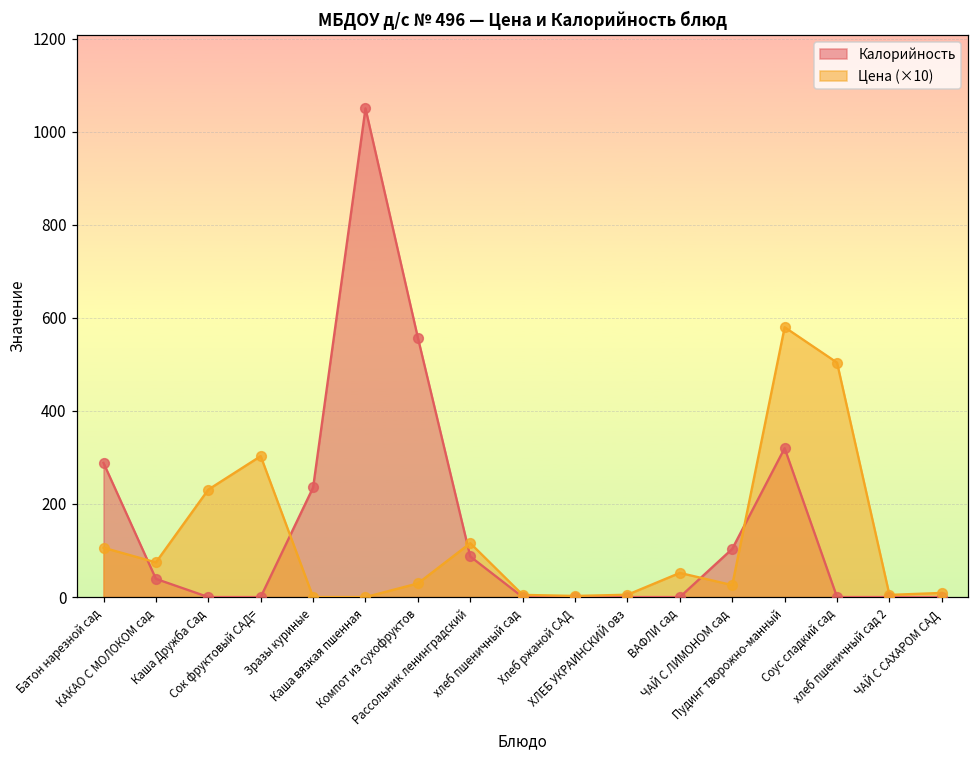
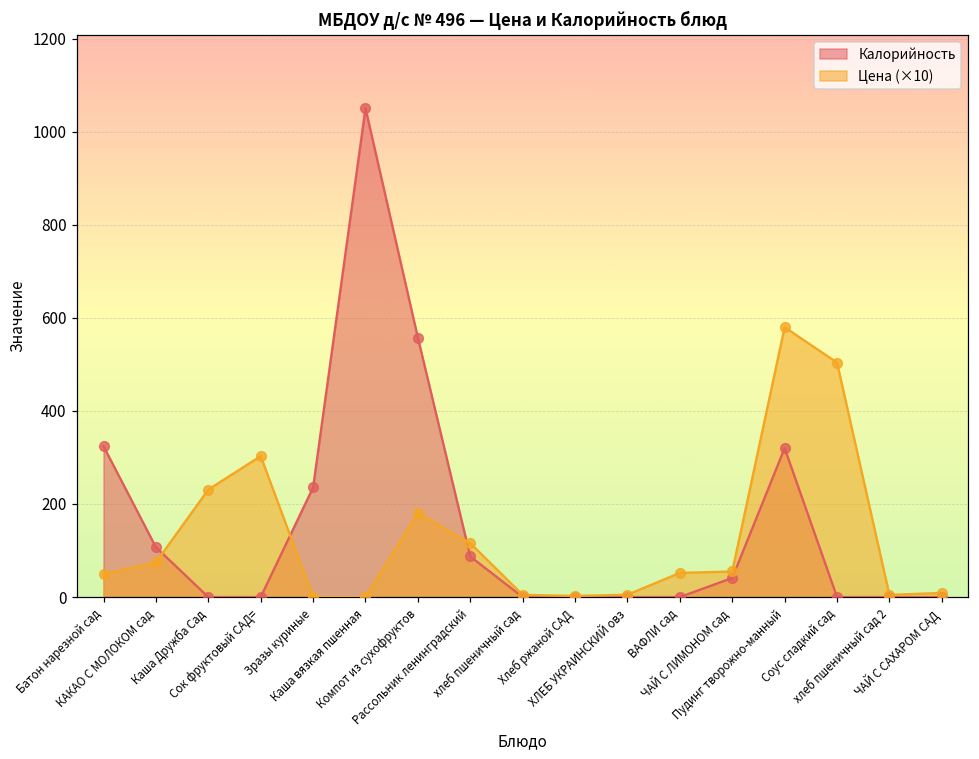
Калорийность, Батон нарезной сад: 290 -> 320
Цена (×10), Батон нарезной сад: 110 -> 50
Калорийность, КАКАО С МОЛОКОМ сад: 40 -> 110
Цена (×10), Компот из сухофруктов: 30 -> 180
Калорийность, ЧАЙ С ЛИМОНОМ сад: 100 -> 40
Цена (×10), ЧАЙ С ЛИМОНОМ сад: 30 -> 50
